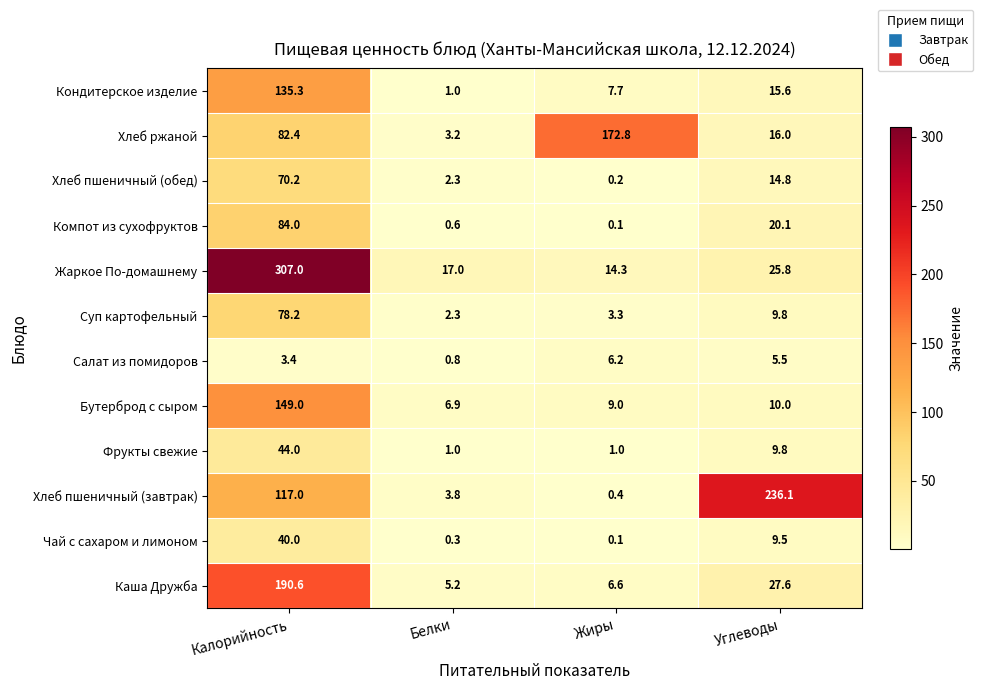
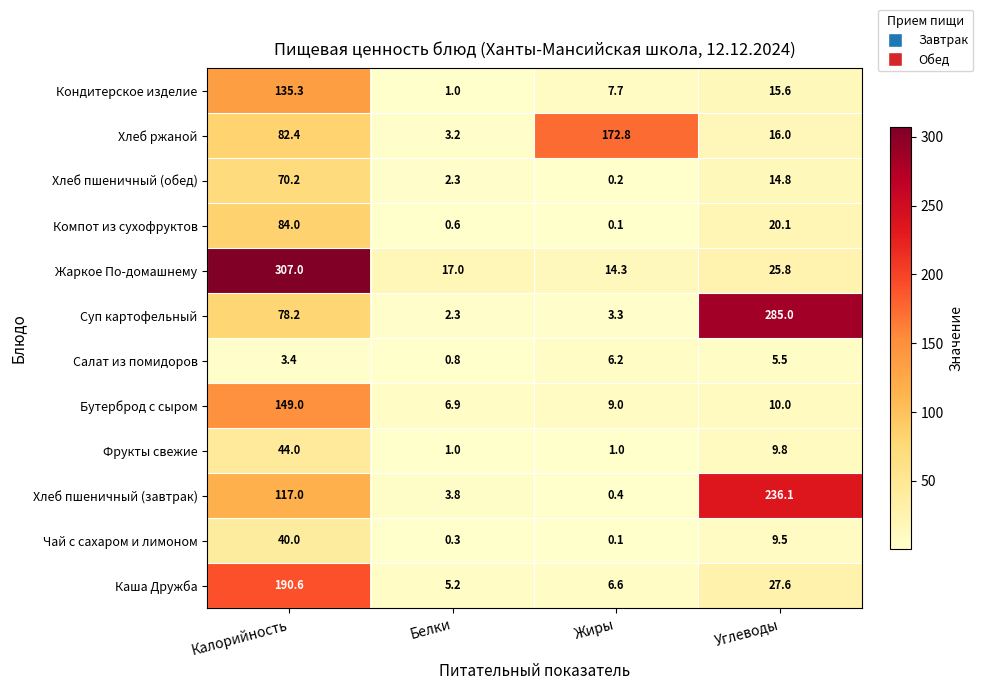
Суп картофельный, Углеводы: 9.8 -> 285.0
